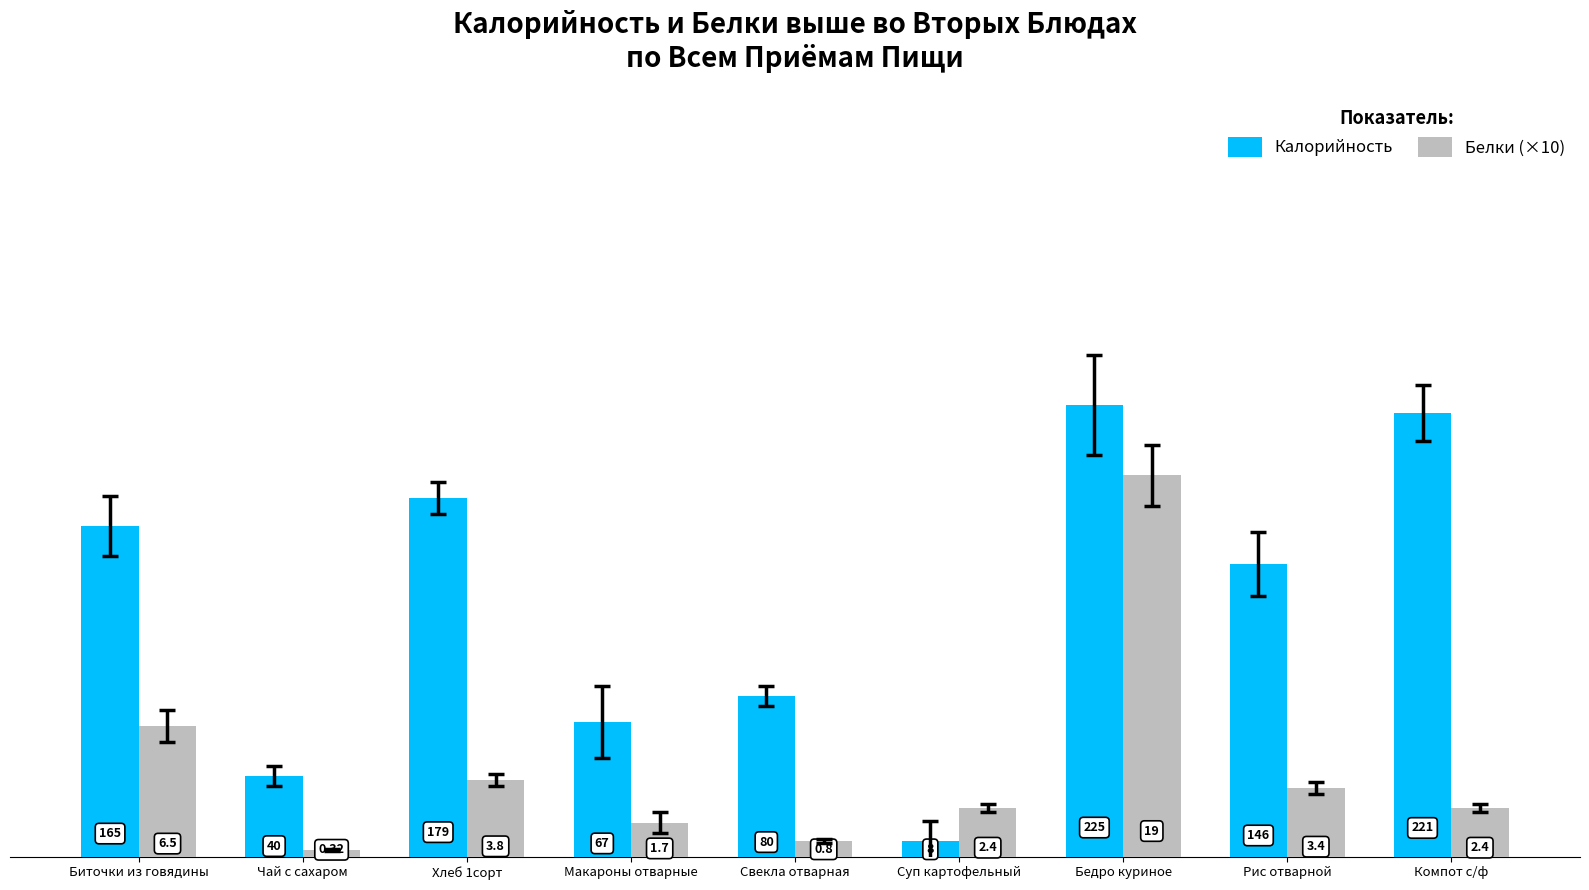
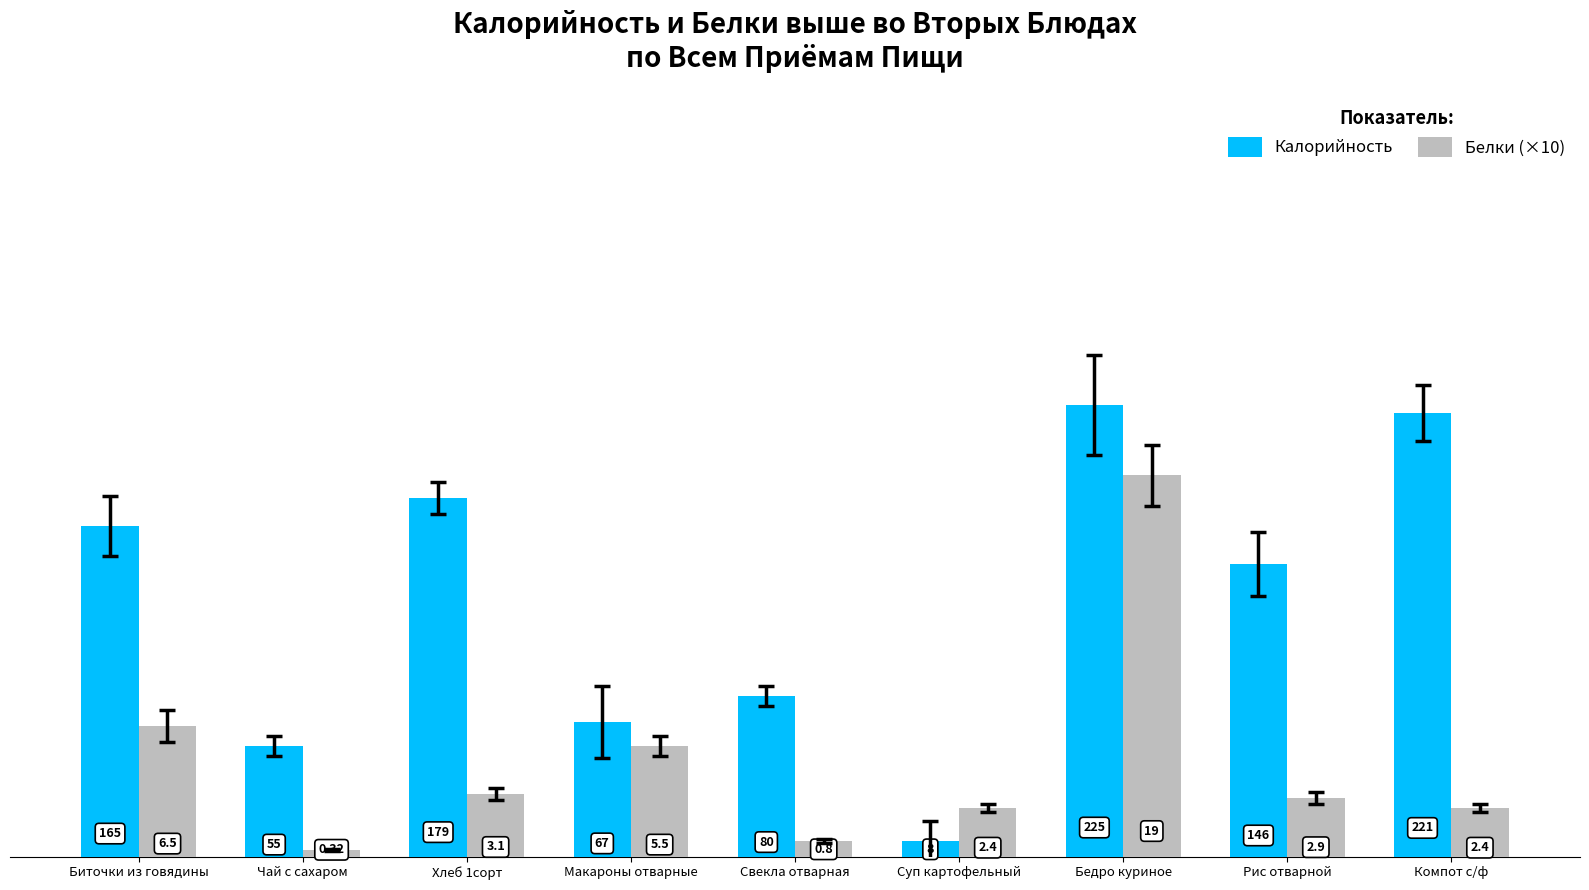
Калорийность, Чай с сахаром: 40 -> 55
Белки (×10), Хлеб 1сорт: 3.8 -> 3.1
Белки (×10), Макароны отварные: 1.7 -> 5.5
Белки (×10), Рис отварной: 3.4 -> 2.9
